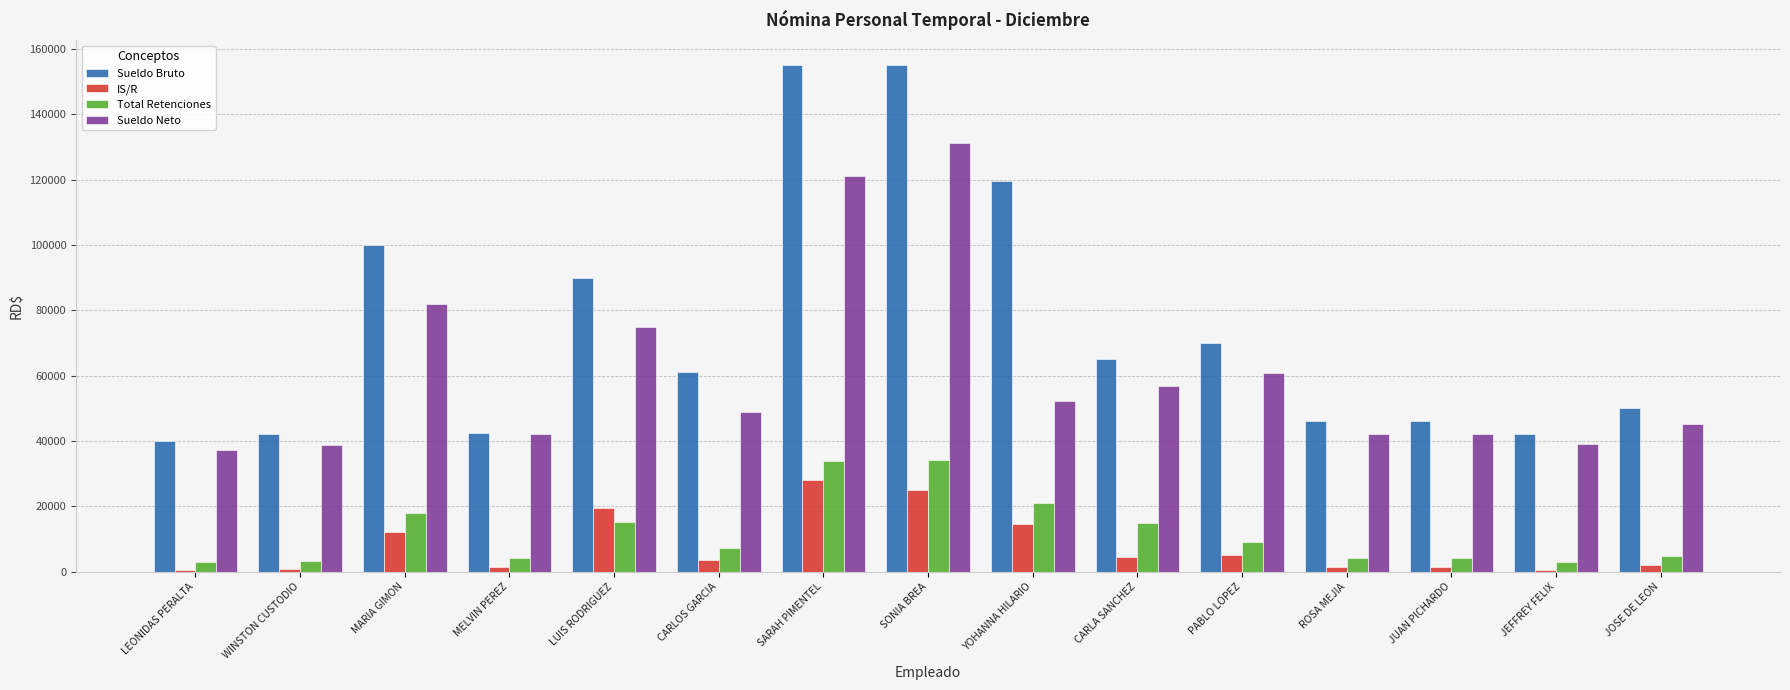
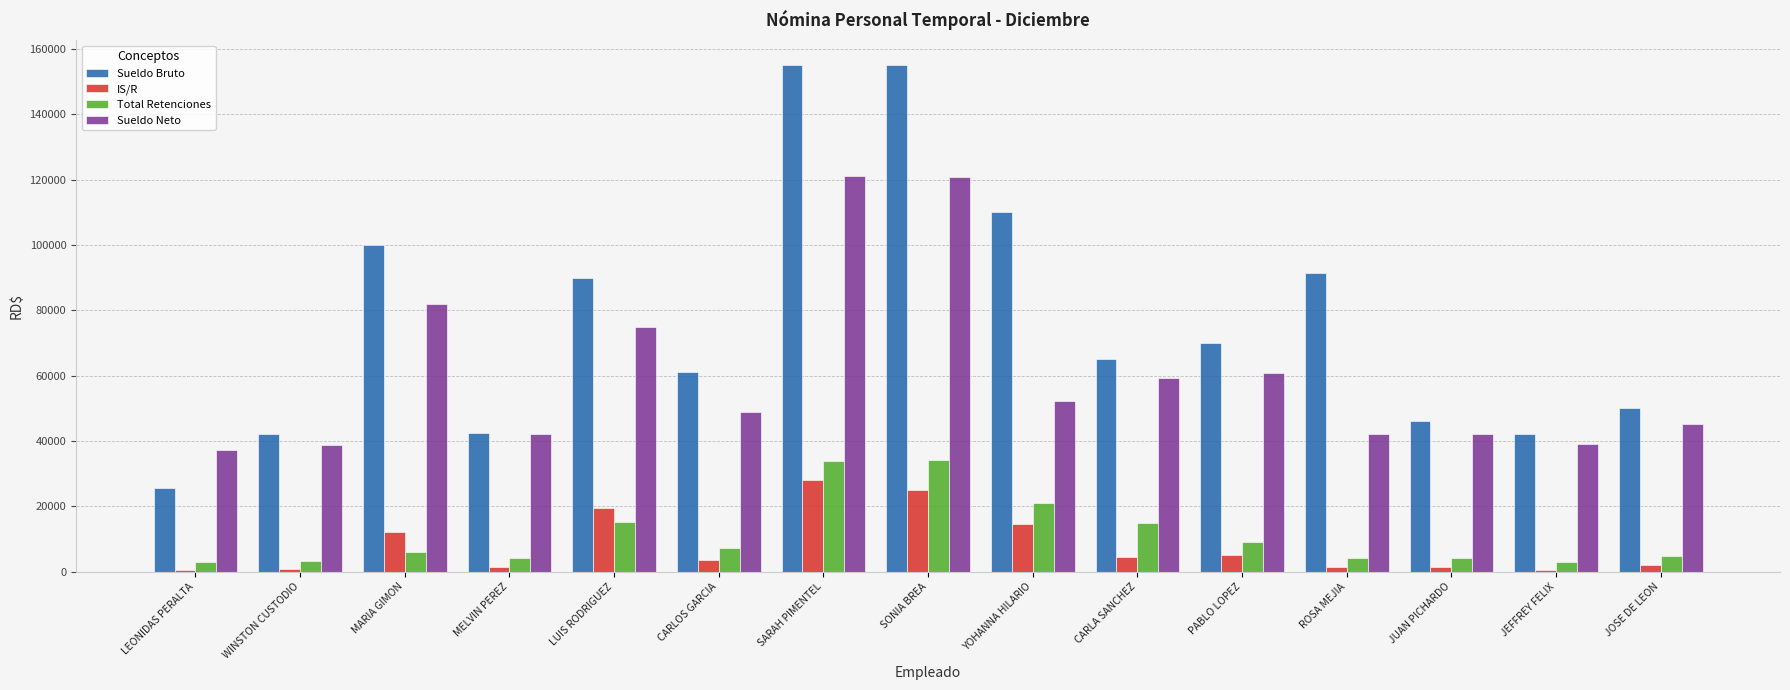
Sueldo Bruto, LEONIDAS PERALTA: 40000 -> 26000
Total Retenciones, MARIA GIMON: 18000 -> 6000
Sueldo Neto, SONIA BREA: 131000 -> 121000
Sueldo Bruto, YOHANNA HILARIO: 120000 -> 110000
Sueldo Neto, CARLA SANCHEZ: 57000 -> 59000
Sueldo Bruto, ROSA MEJIA: 46000 -> 91000
